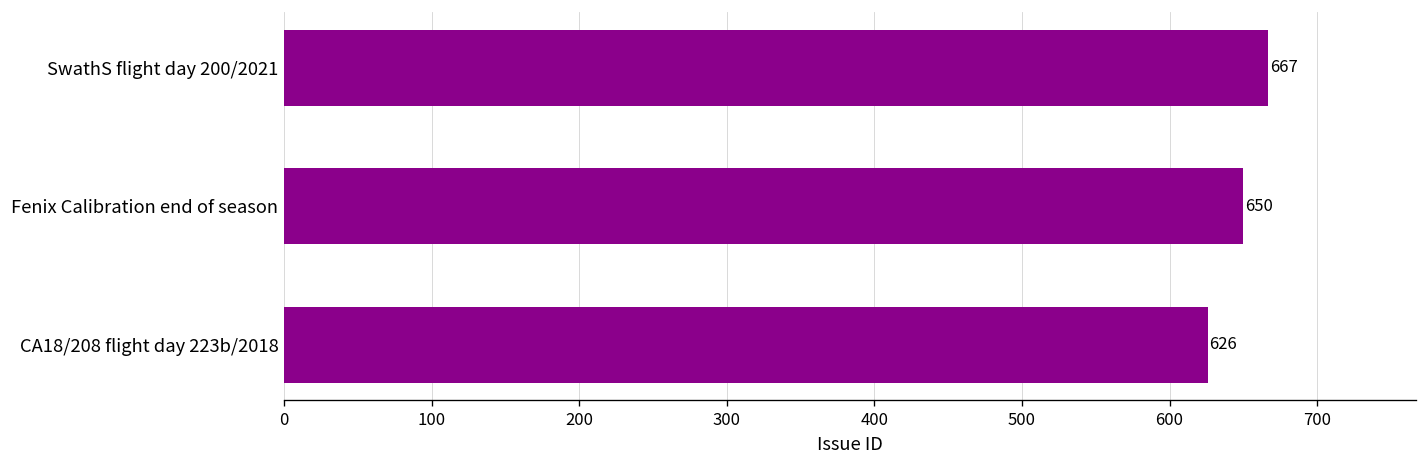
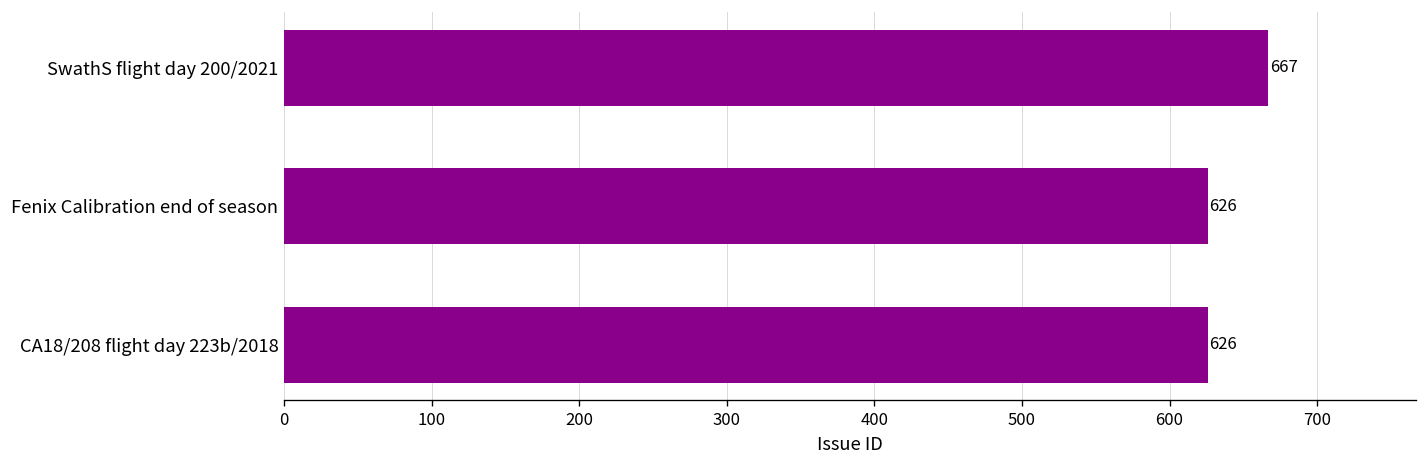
Fenix Calibration end of season: 650 -> 626
